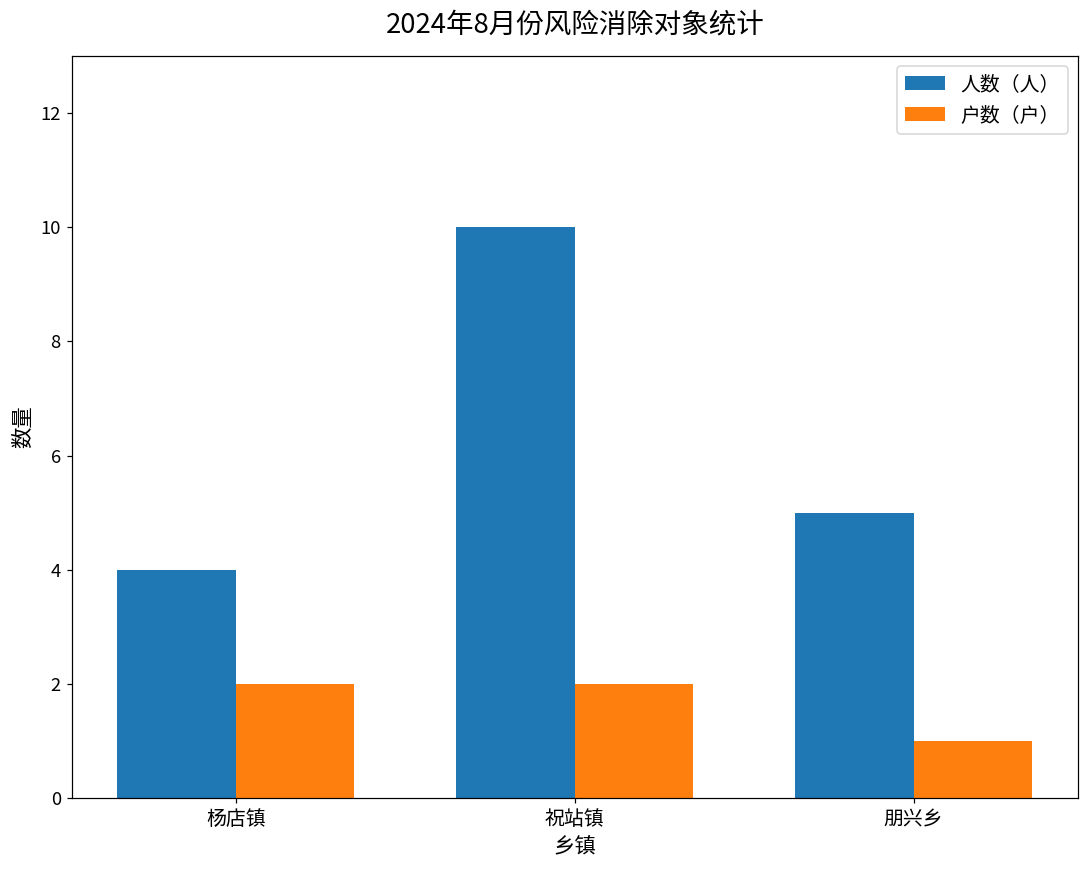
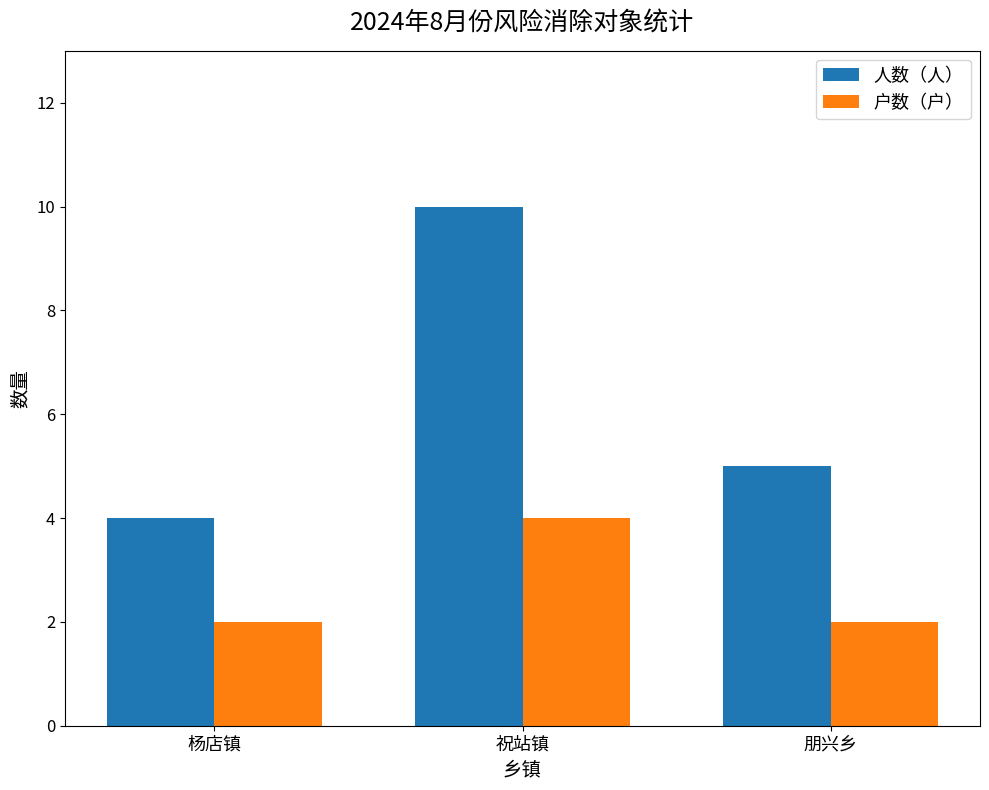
户数（户）, 祝站镇: 2 -> 4
户数（户）, 朋兴乡: 1 -> 2
